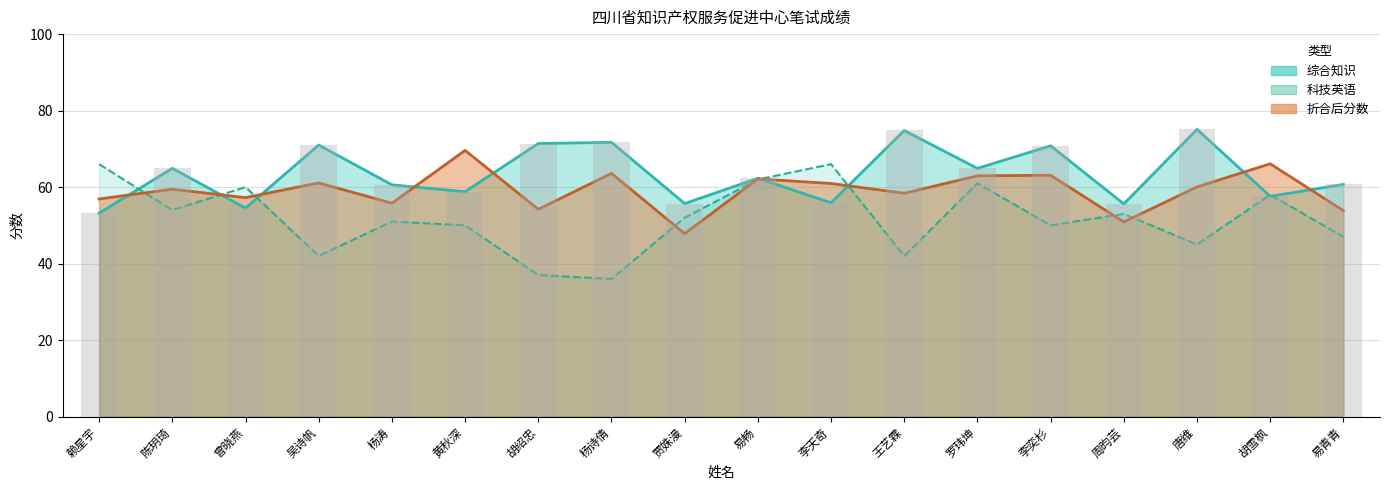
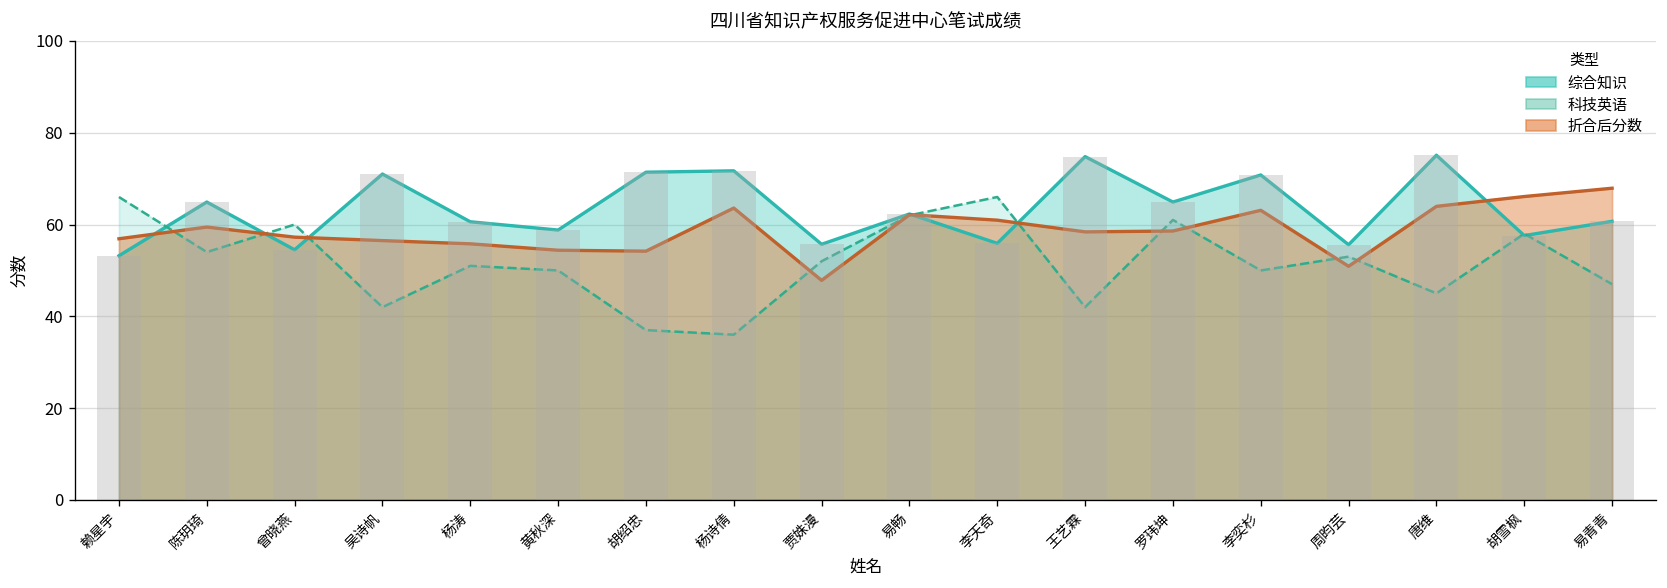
折合后分数, 吴诗帆: 61 -> 57
折合后分数, 黄秋深: 70 -> 54
折合后分数, 罗玮坤: 63 -> 59
折合后分数, 唐维: 60 -> 64
折合后分数, 易青青: 54 -> 68
